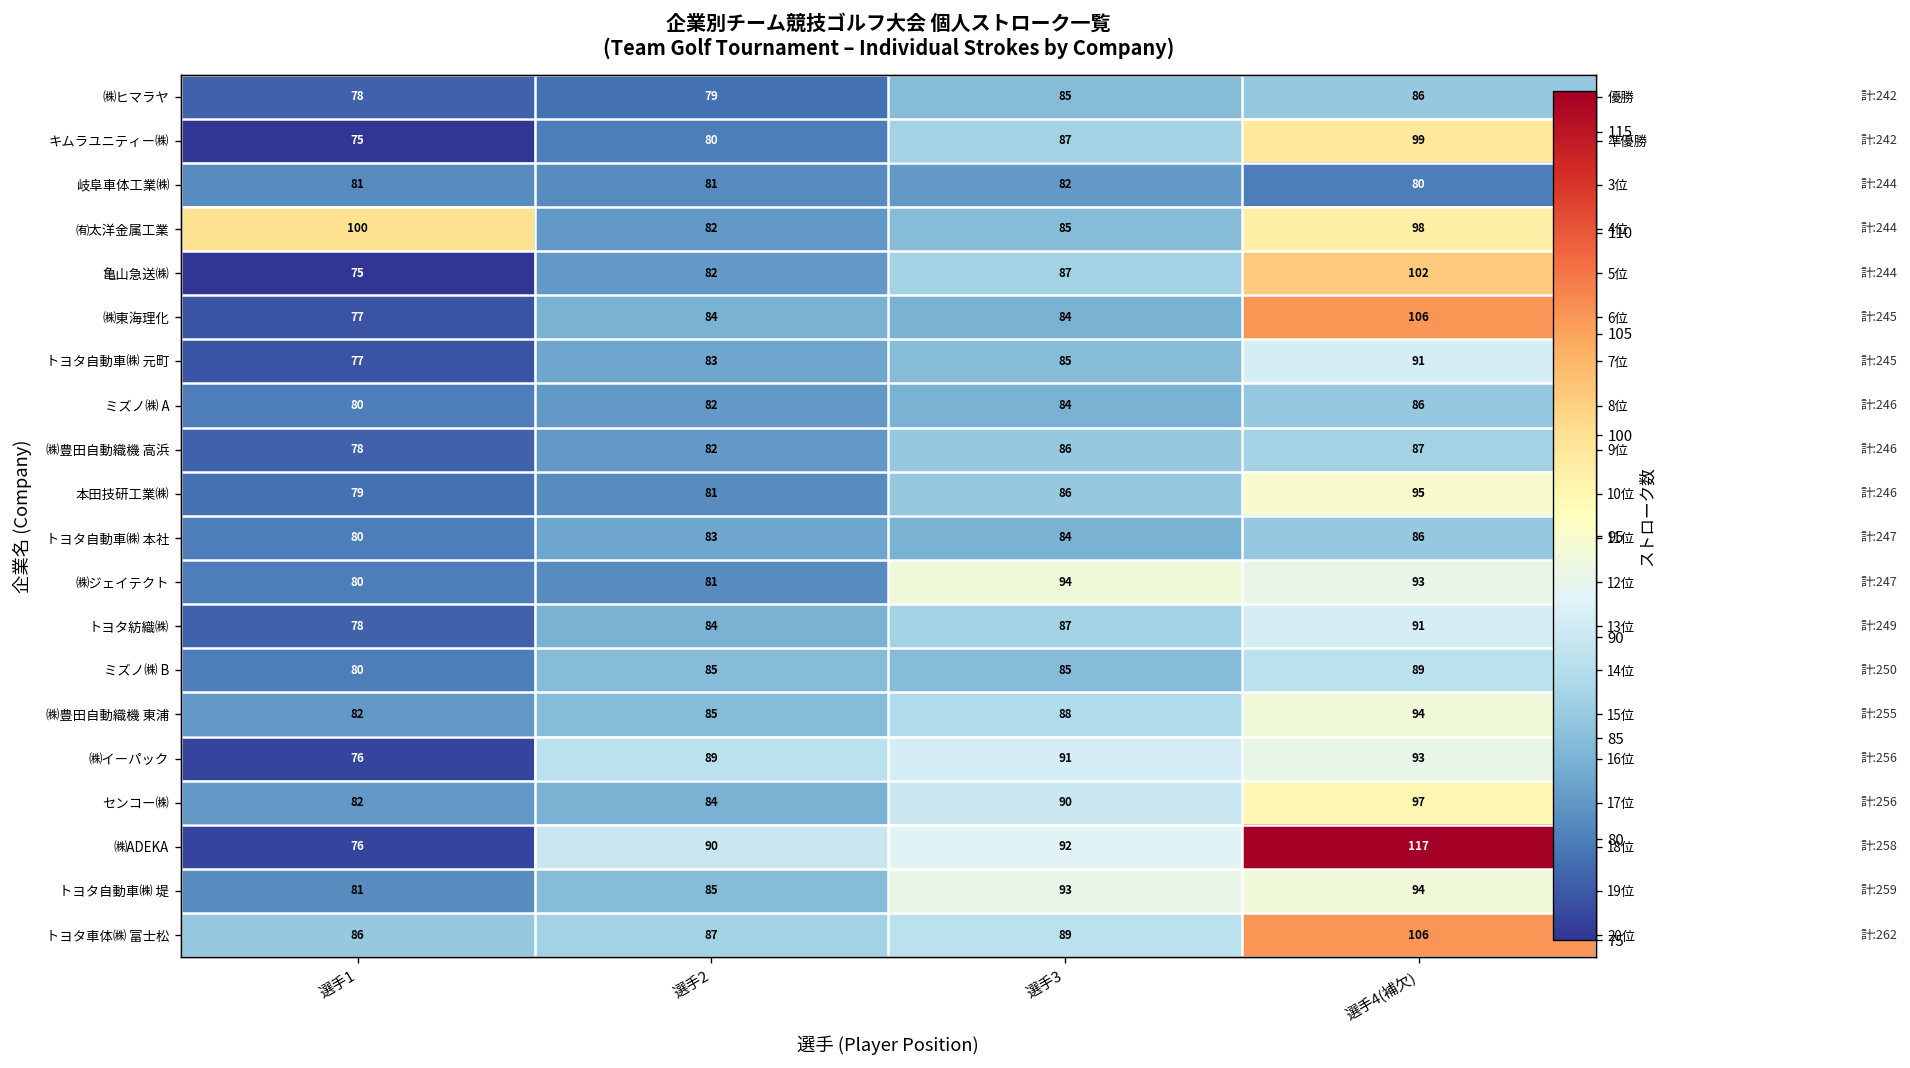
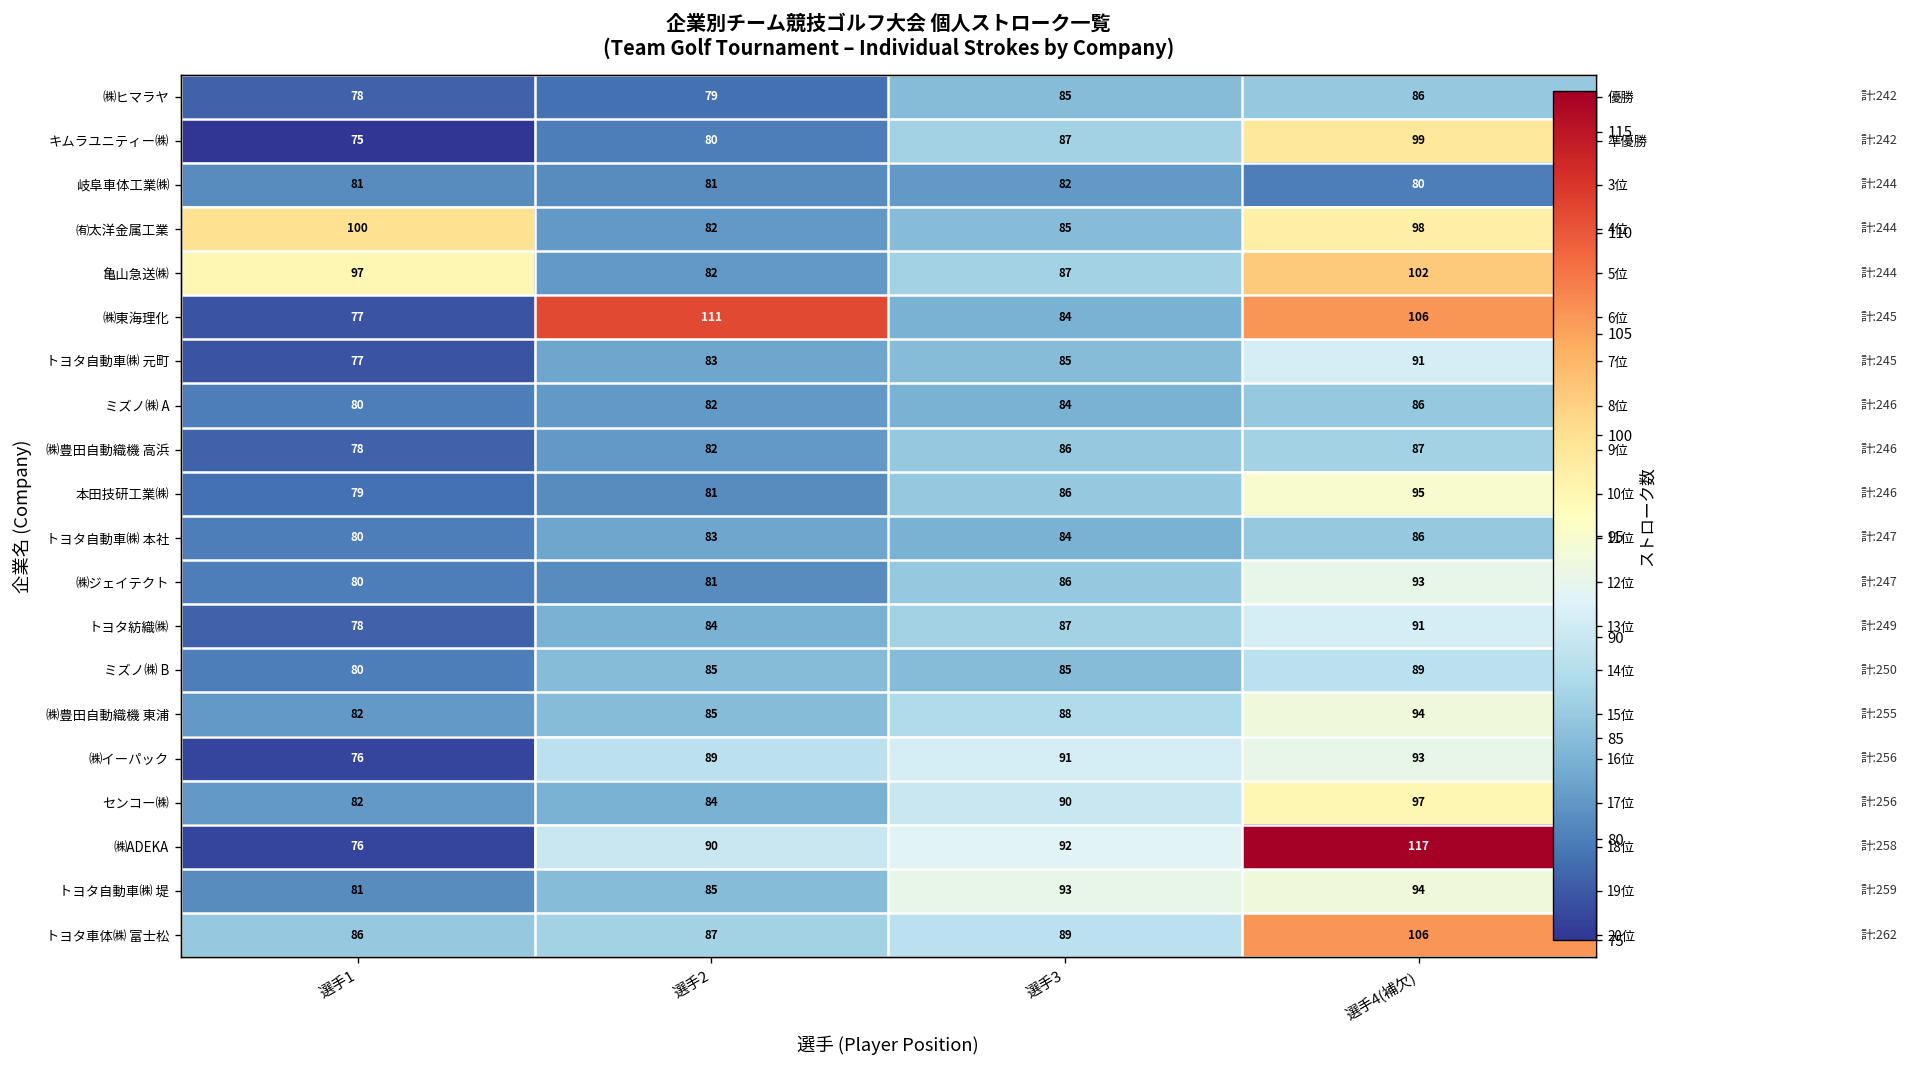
亀山急送㈱, 選手1: 75 -> 97
㈱東海理化, 選手2: 84 -> 111
㈱ジェイテクト, 選手3: 94 -> 86
